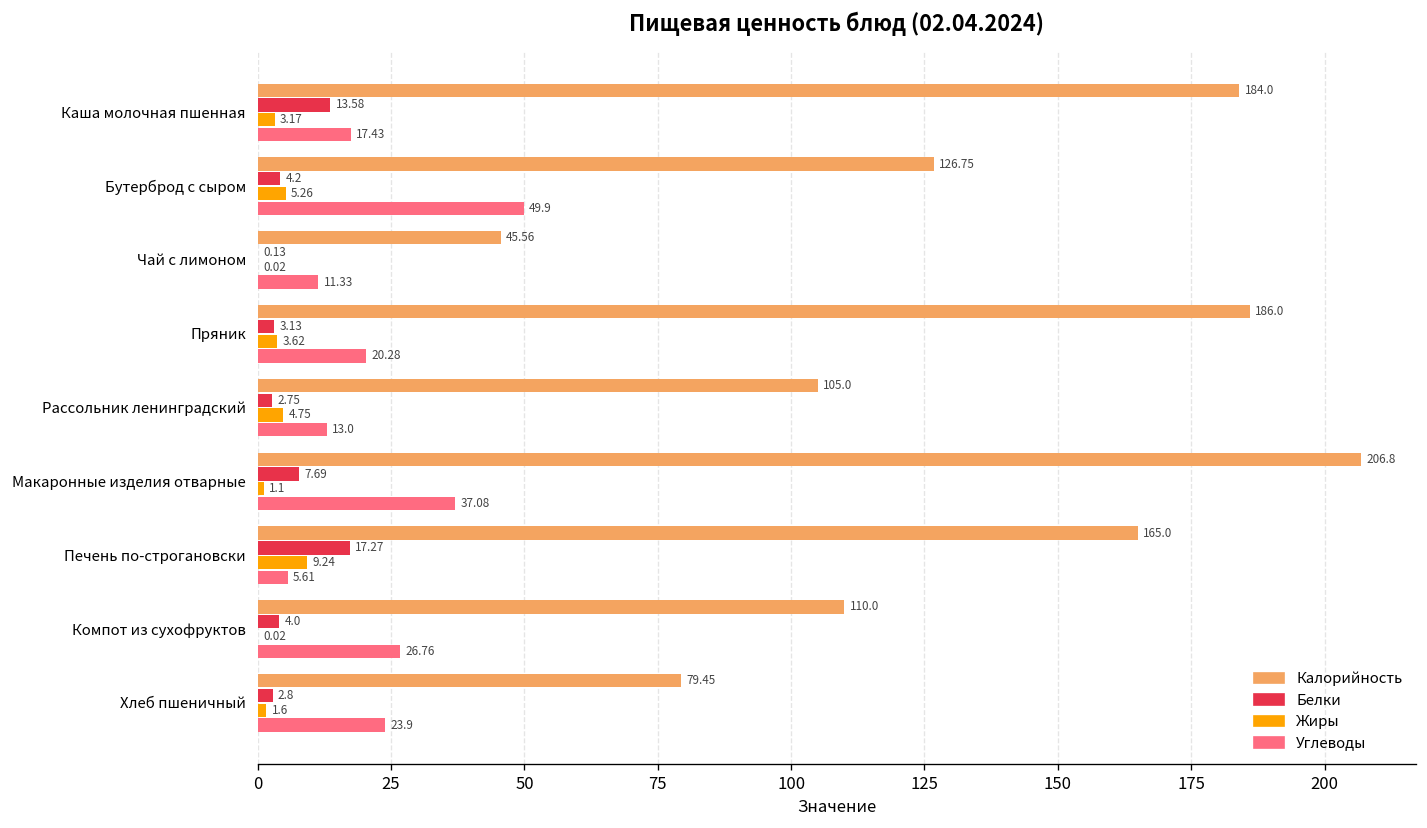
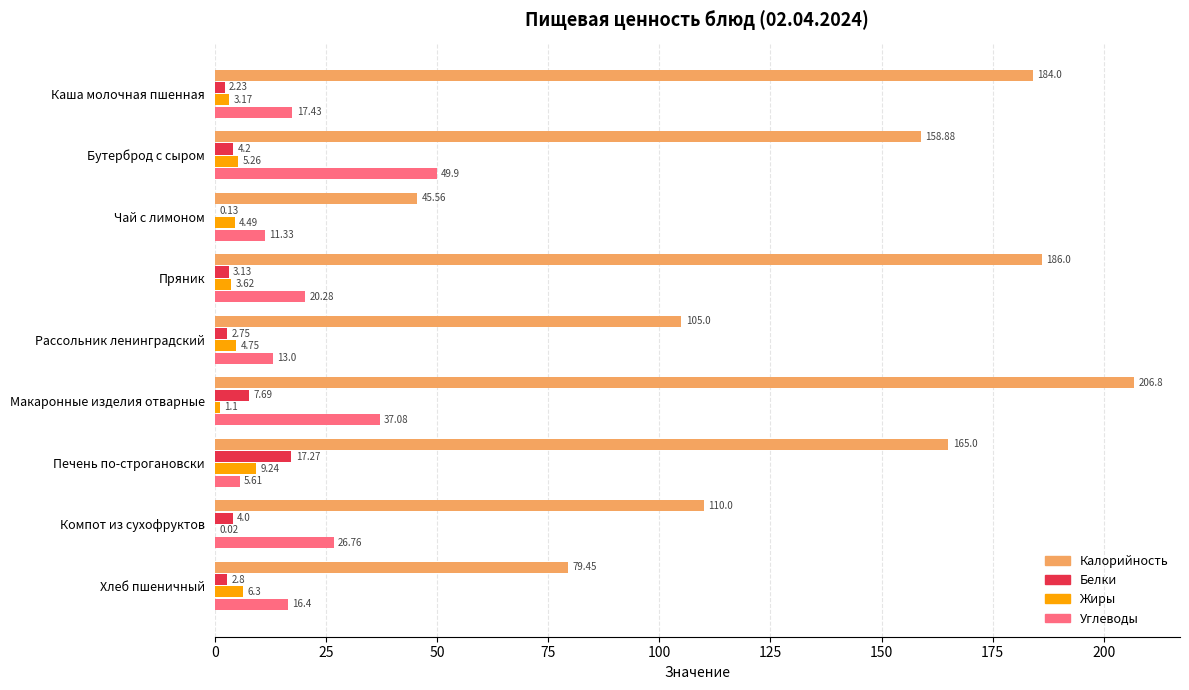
Белки, Каша молочная пшенная: 13.58 -> 2.23
Калорийность, Бутерброд с сыром: 126.75 -> 158.88
Жиры, Чай с лимоном: 0.02 -> 4.49
Жиры, Хлеб пшеничный: 1.6 -> 6.3
Углеводы, Хлеб пшеничный: 23.9 -> 16.4
